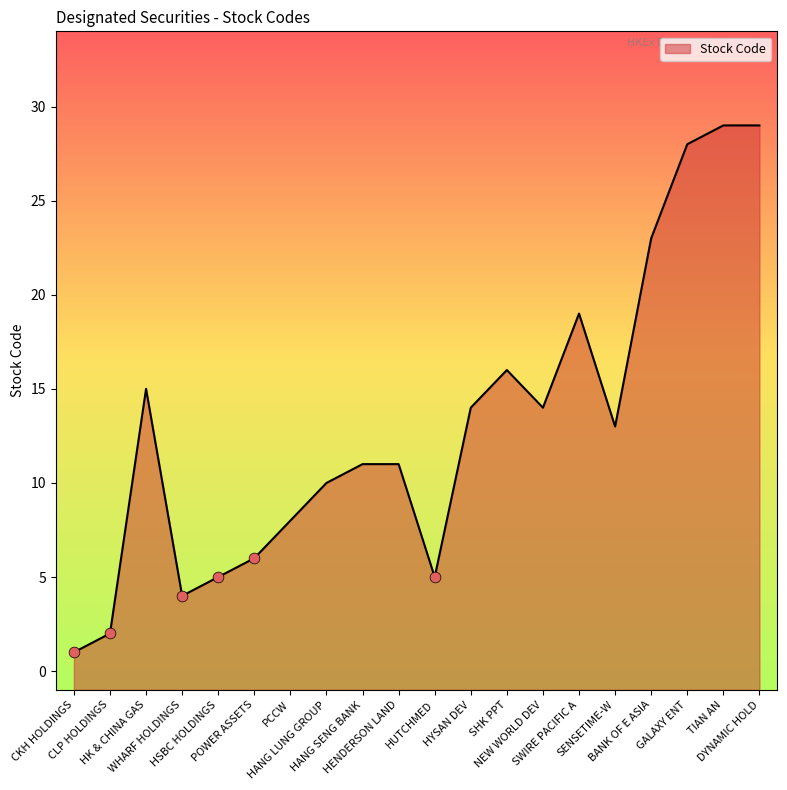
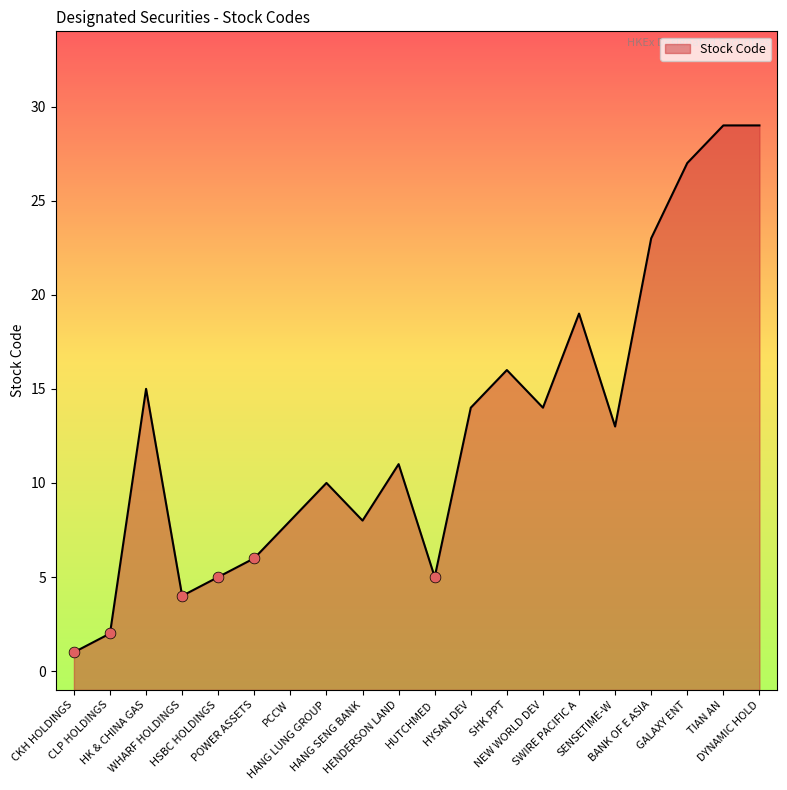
Stock Code, HANG SENG BANK: 11 -> 8
Stock Code, GALAXY ENT: 28 -> 27
